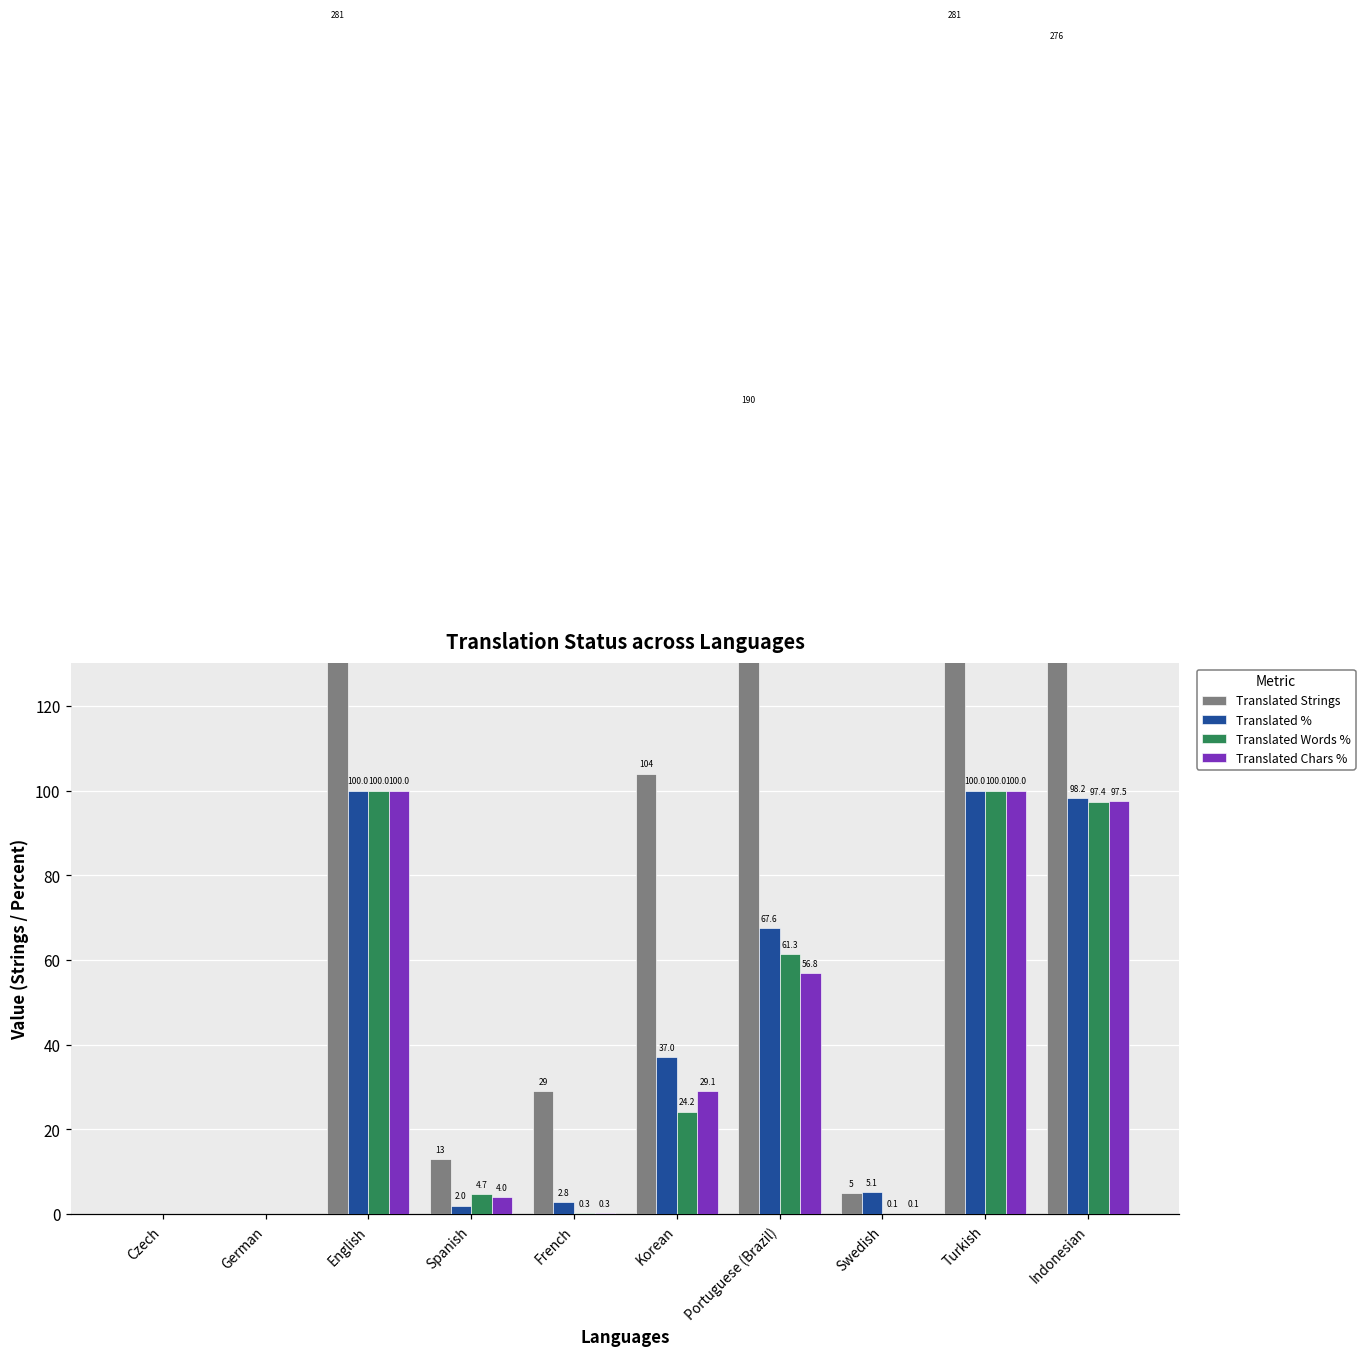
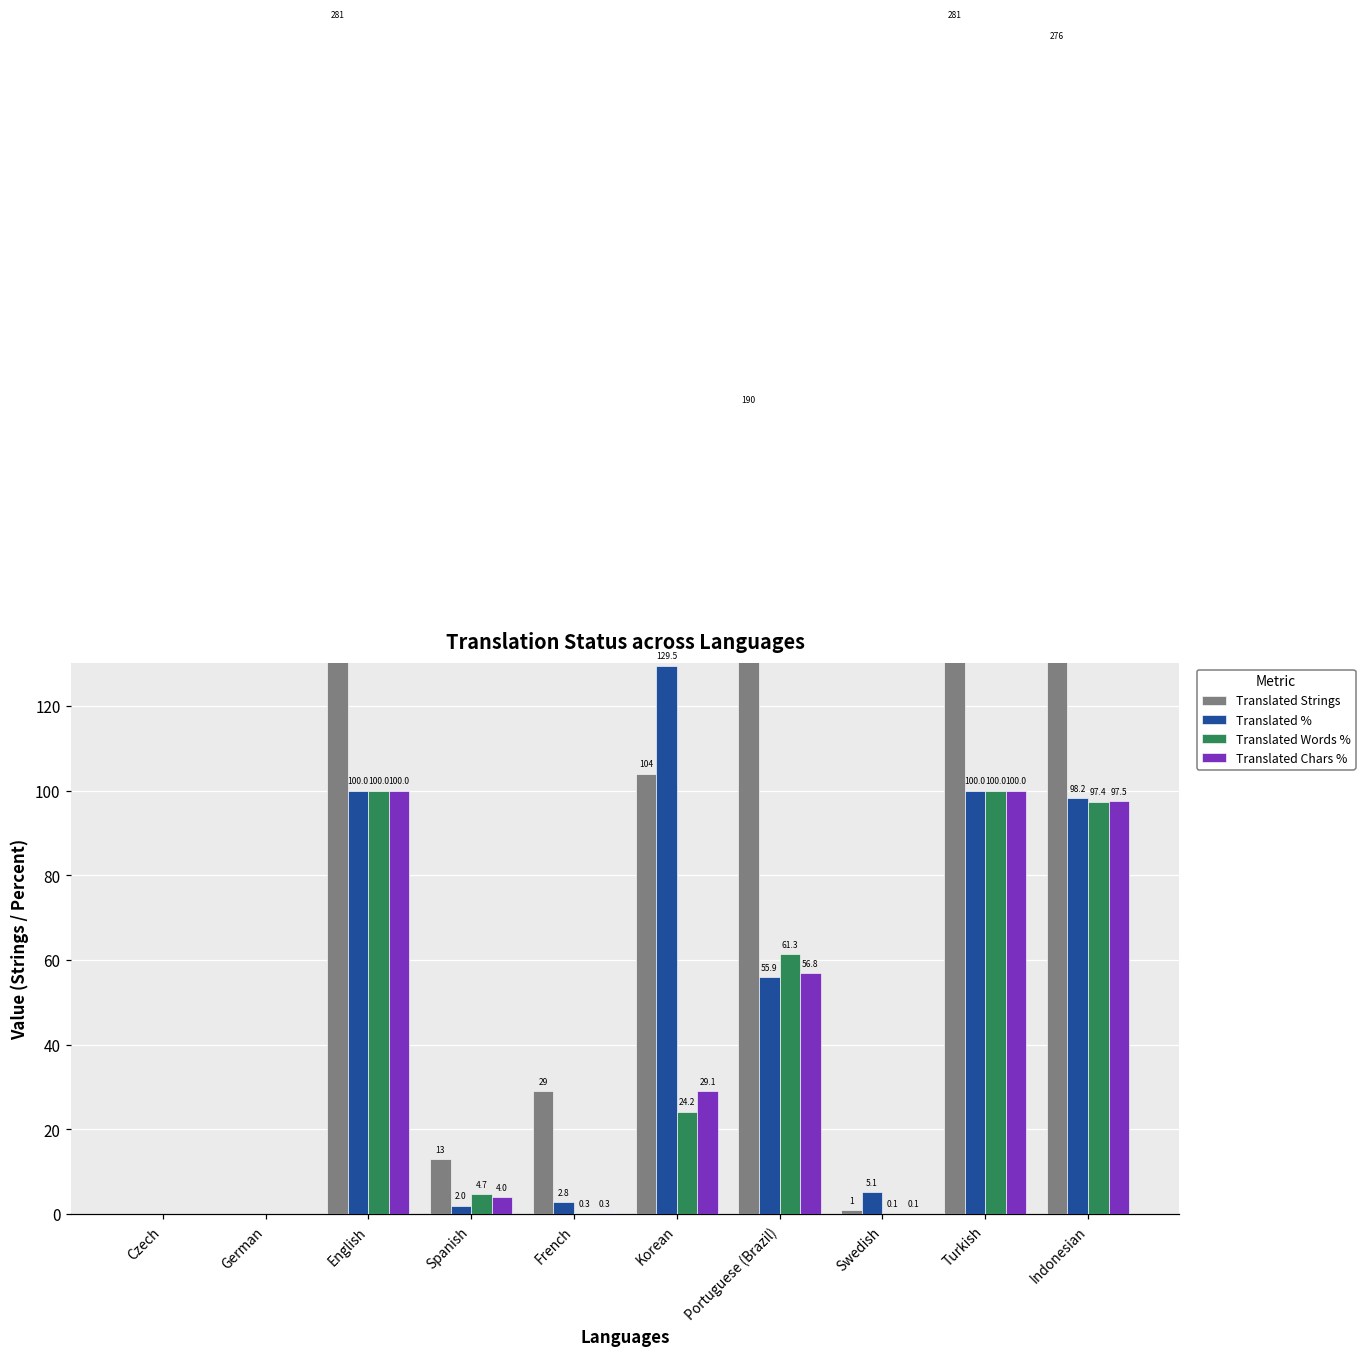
Translated %, Korean: 37.0 -> 129.5
Translated %, Portuguese (Brazil): 67.6 -> 55.9
Translated Strings, Swedish: 5 -> 1
